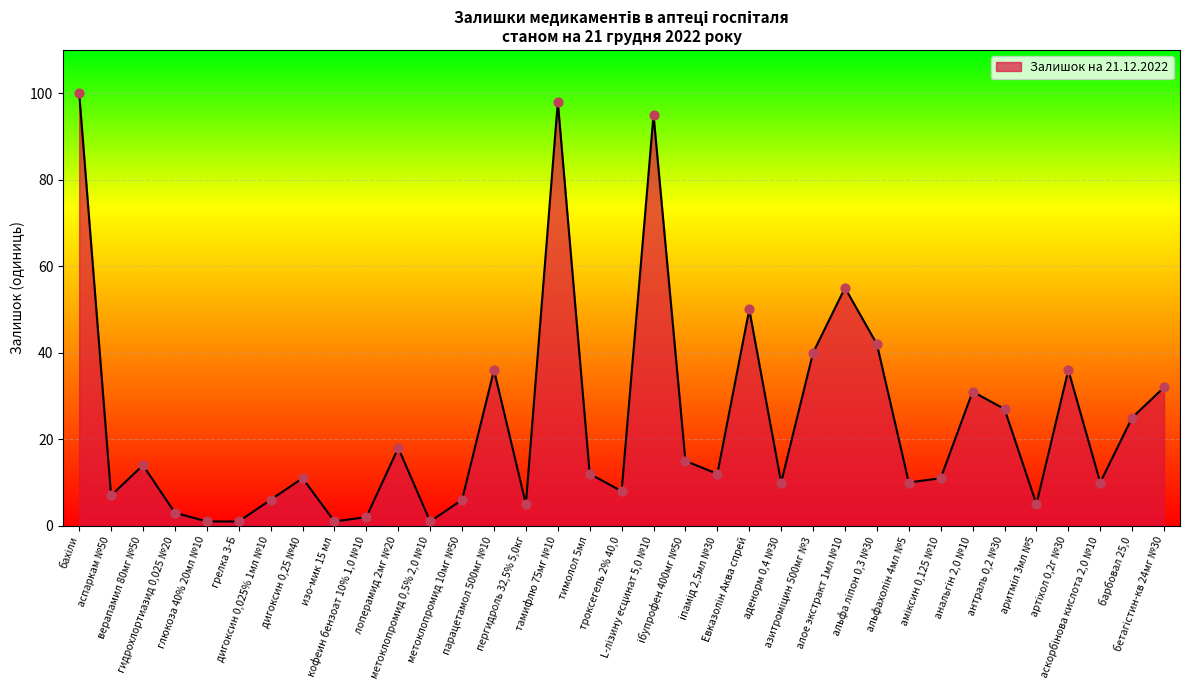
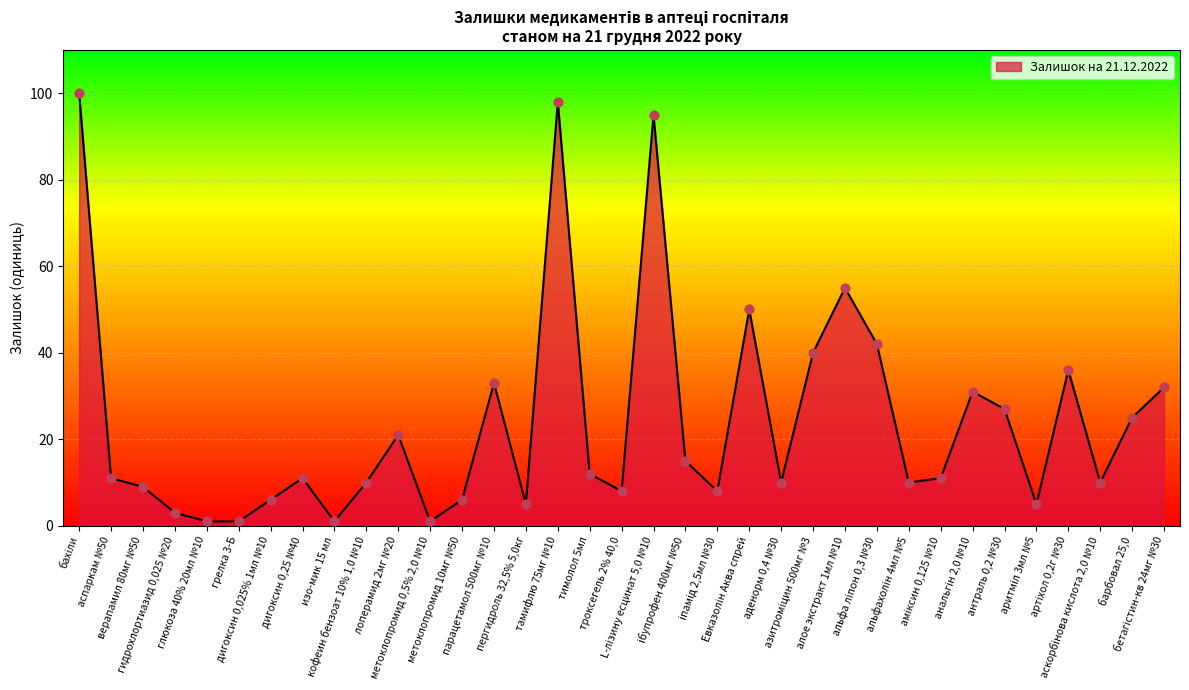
аспаркам №50: 7 -> 11
верапамил 80мг №50: 14 -> 9
кофеин бензоат 10% 1,0 №10: 2 -> 10
лоперамид 2мг №20: 18 -> 21
парацетамол 500мг №10: 36 -> 33
іпамід 2,5мл №30: 12 -> 8
